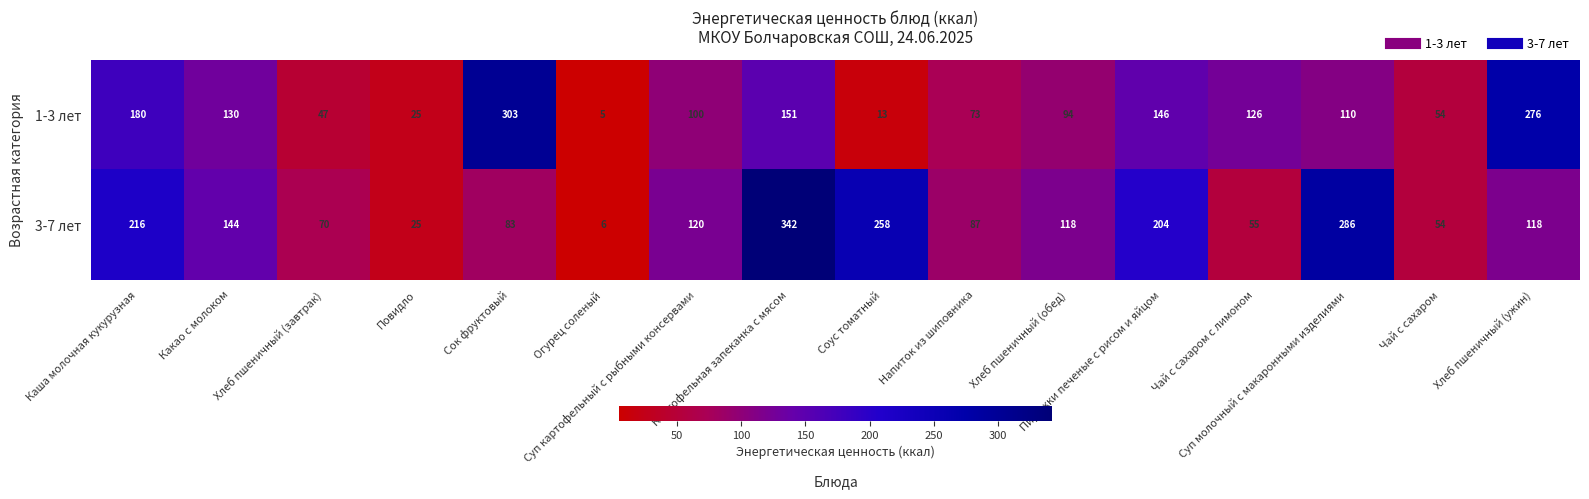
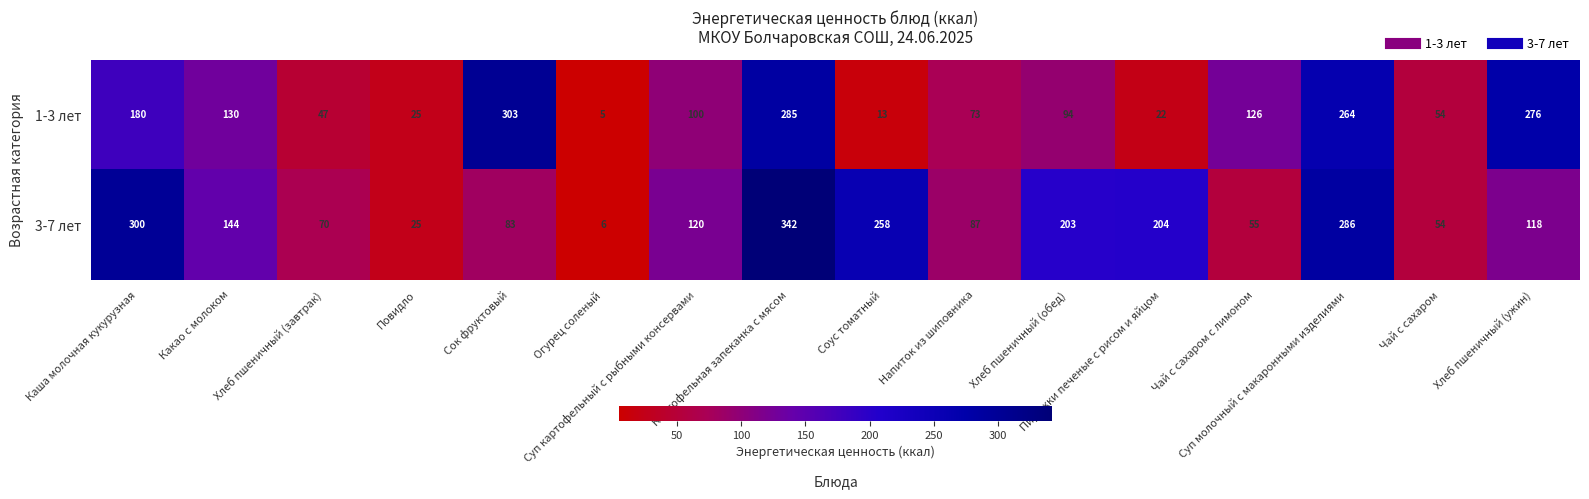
1-3 лет, Картофельная запеканка с мясом: 151 -> 285
1-3 лет, Пирожки печеные с рисом и яйцом: 146 -> 22
1-3 лет, Суп молочный с макаронными изделиями: 110 -> 264
3-7 лет, Каша молочная кукурузная: 216 -> 300
3-7 лет, Хлеб пшеничный (обед): 118 -> 203
